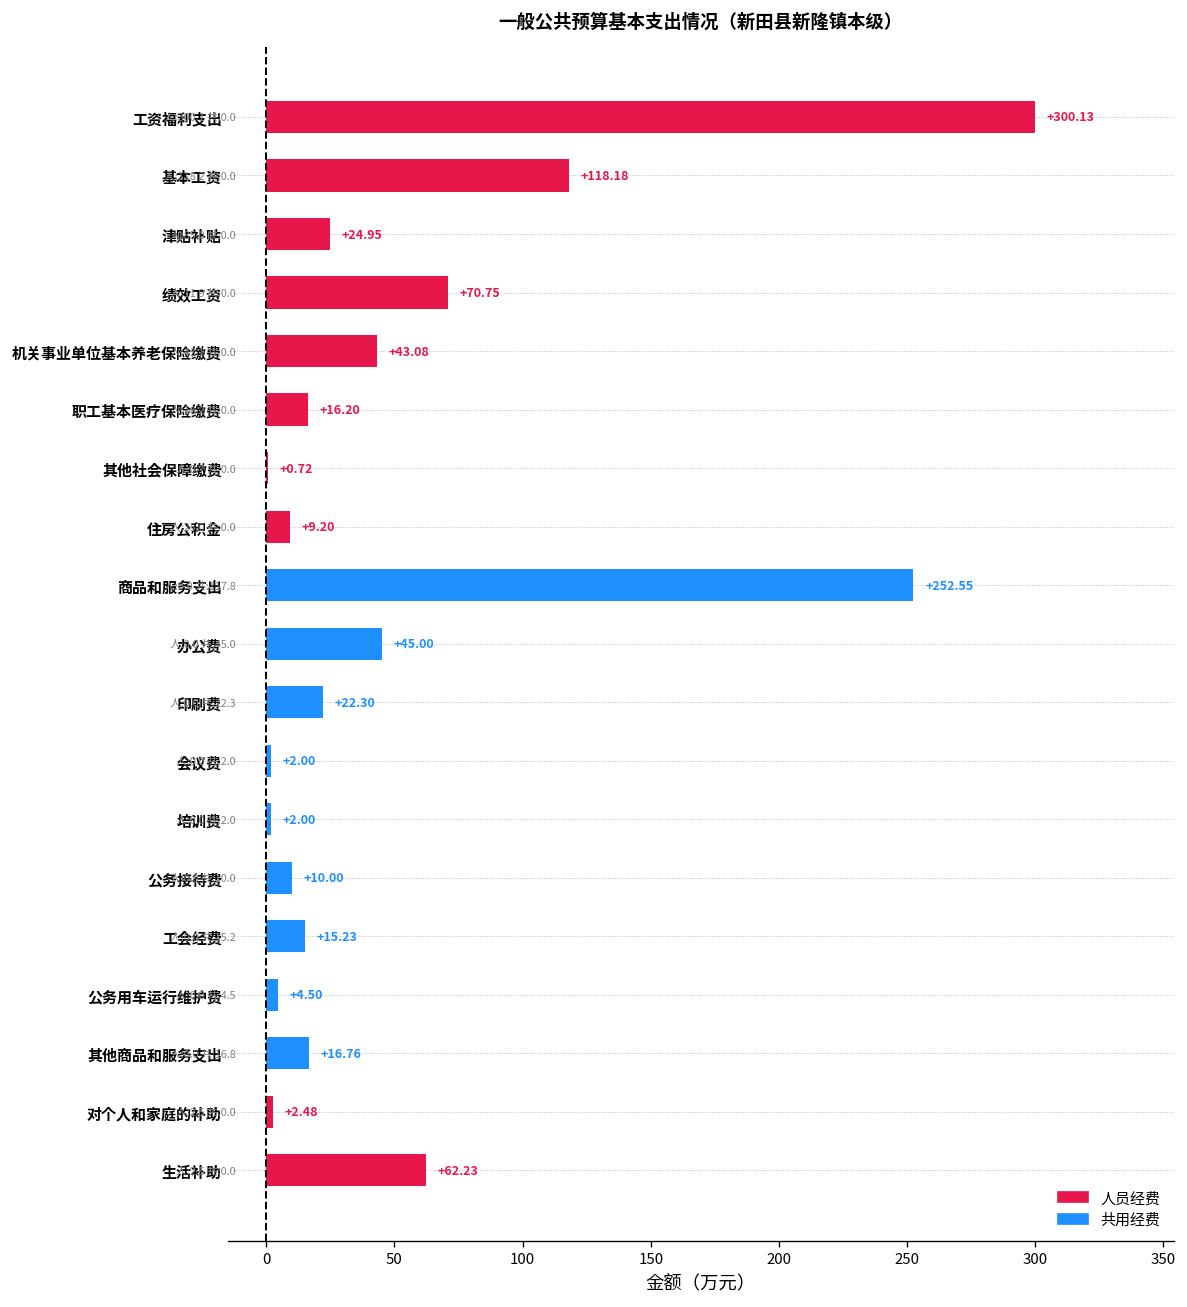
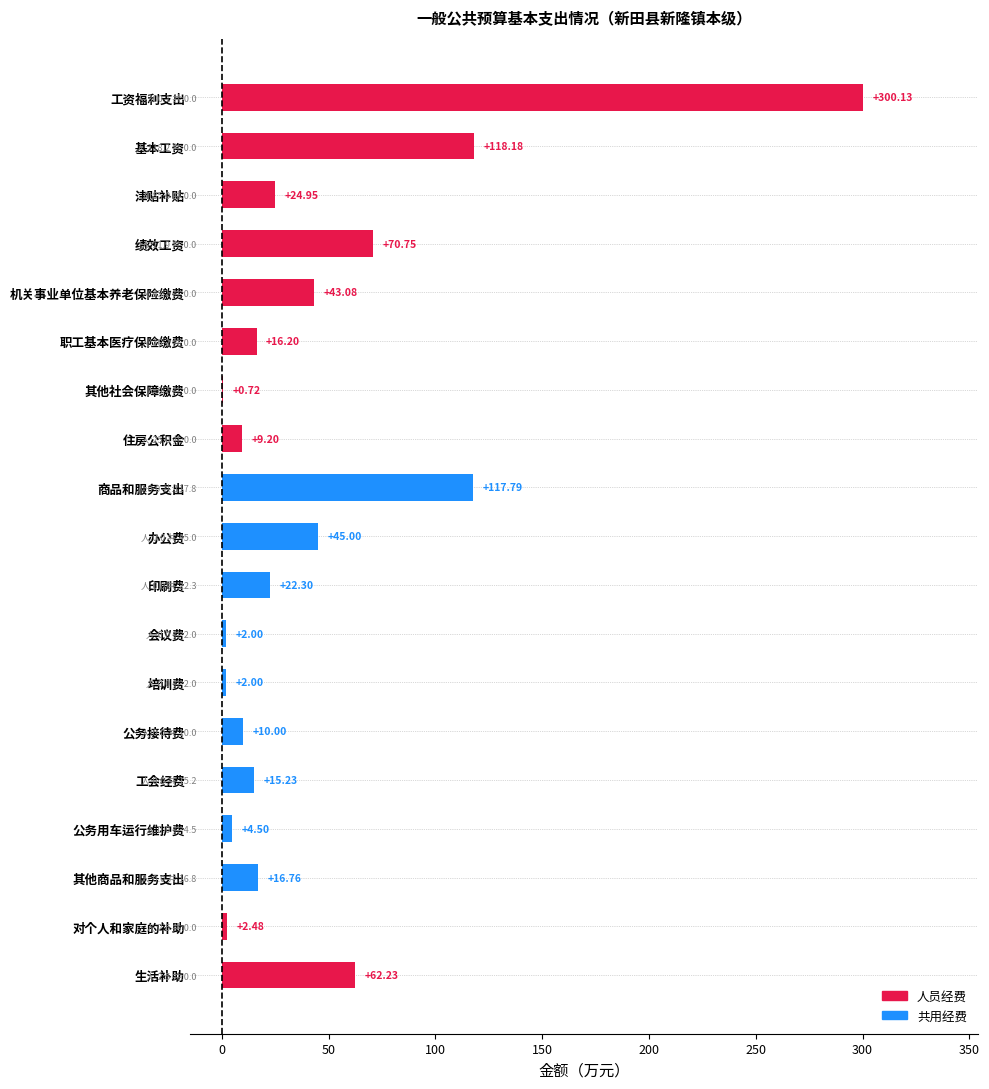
商品和服务支出: +252.55 -> +117.79
